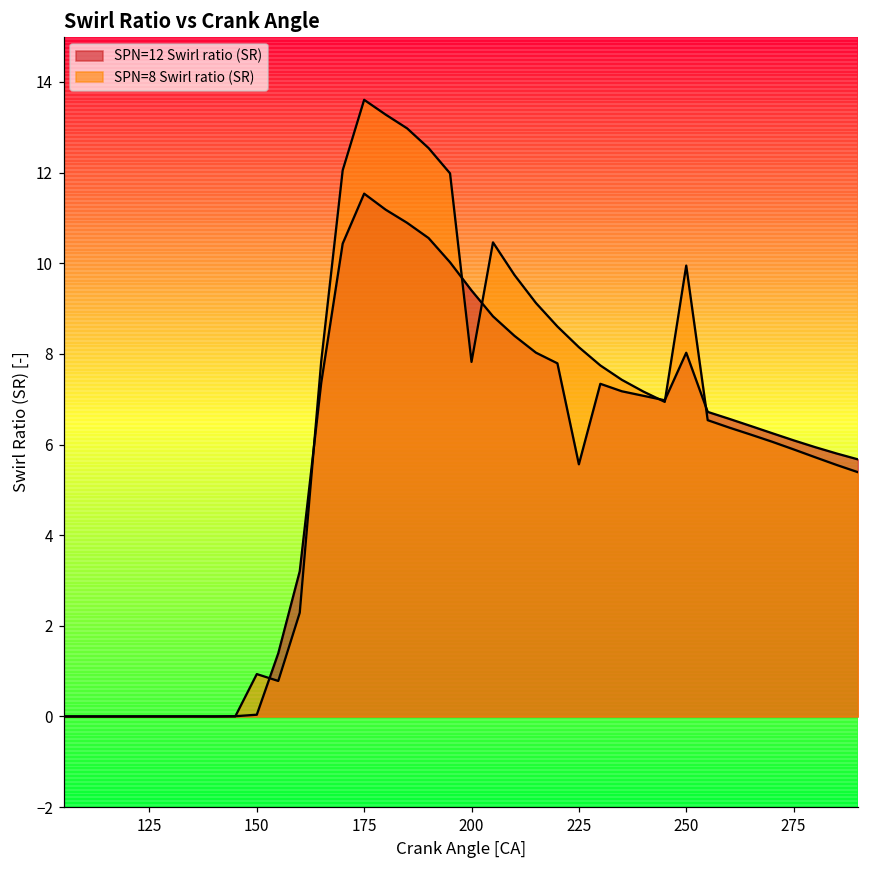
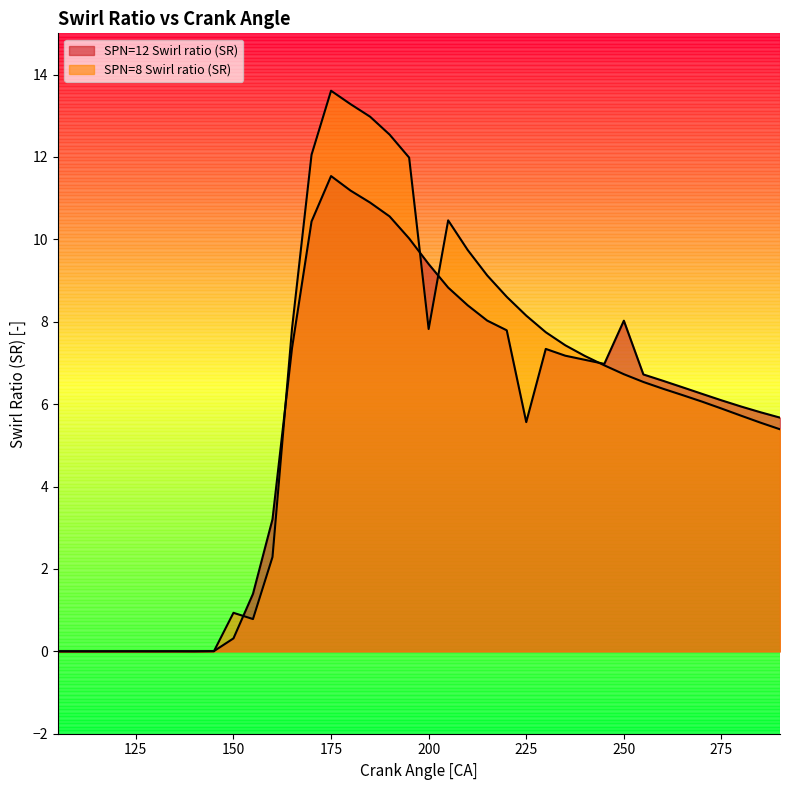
SPN=12 Swirl ratio (SR), 150: 0.0 -> 0.3
SPN=8 Swirl ratio (SR), 250: 9.9 -> 6.7
